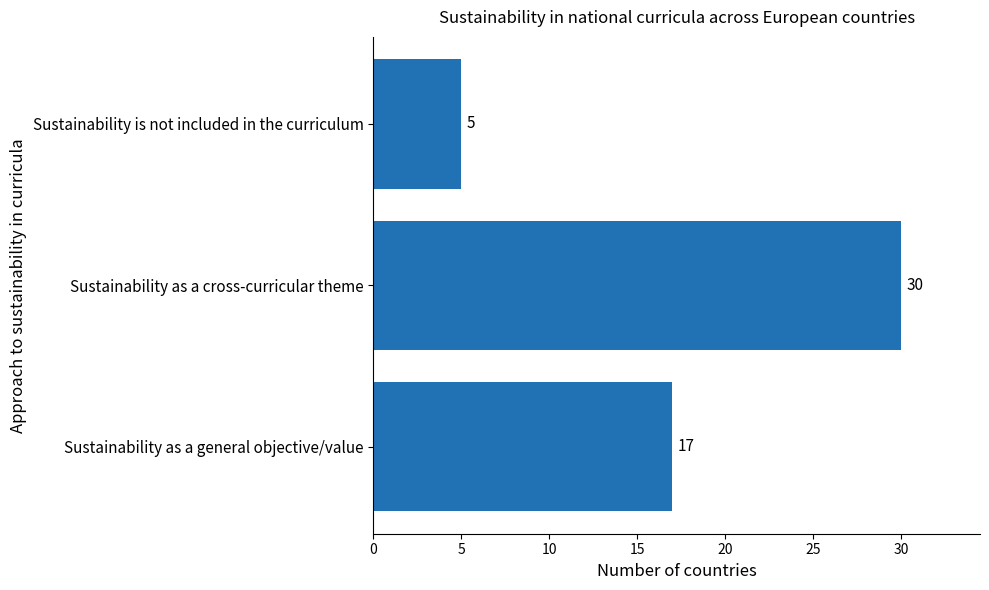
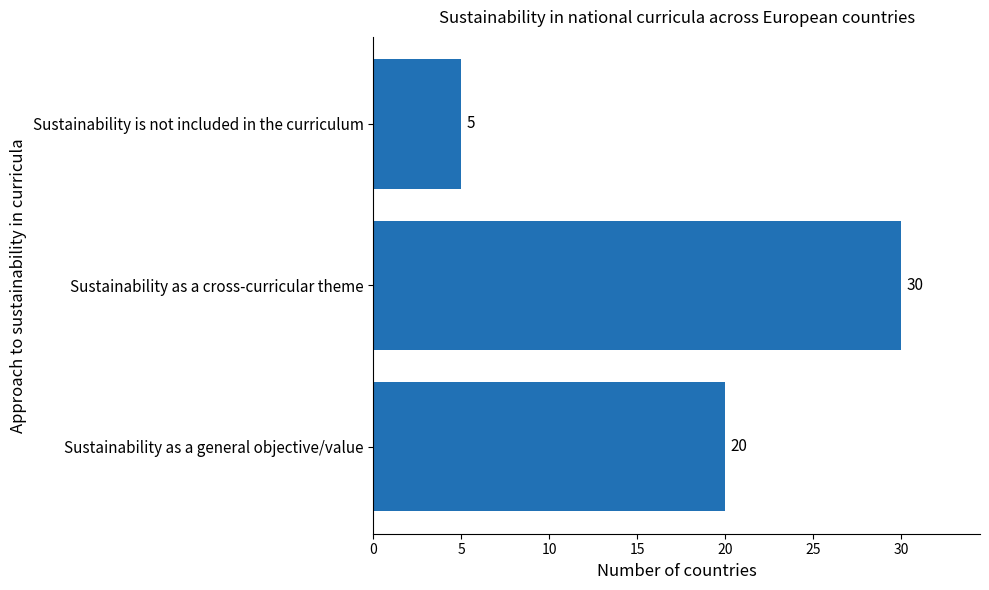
Sustainability as a general objective/value: 17 -> 20
